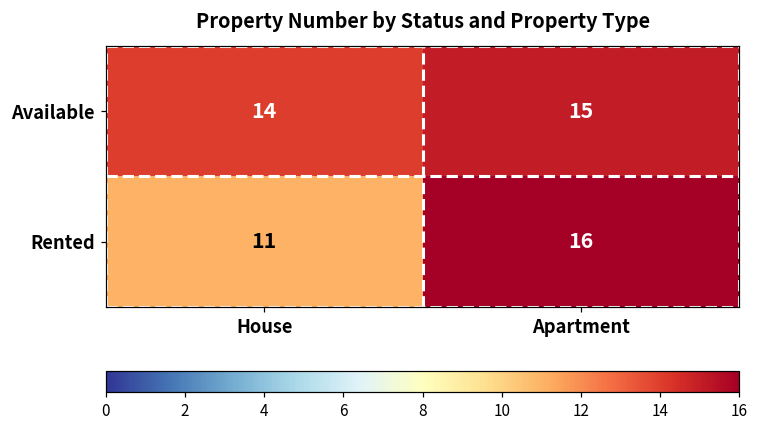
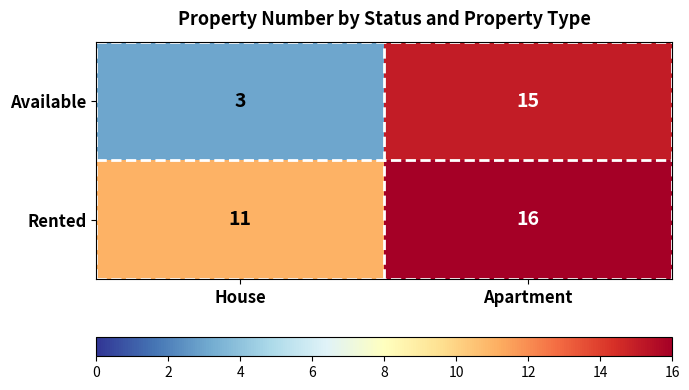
Available, House: 14 -> 3
